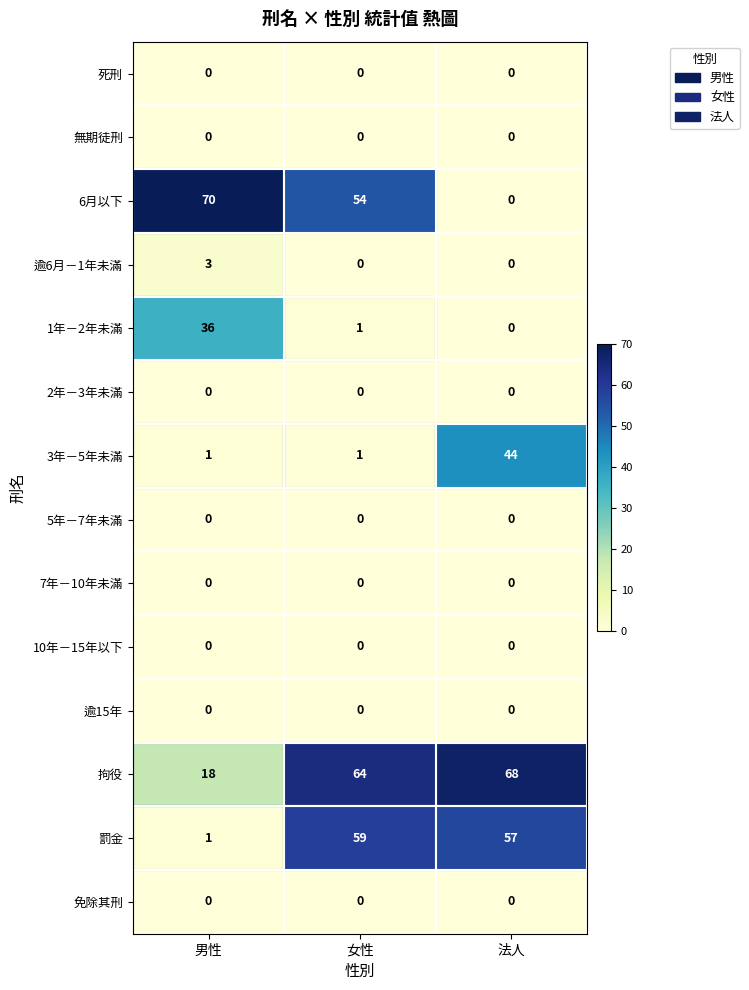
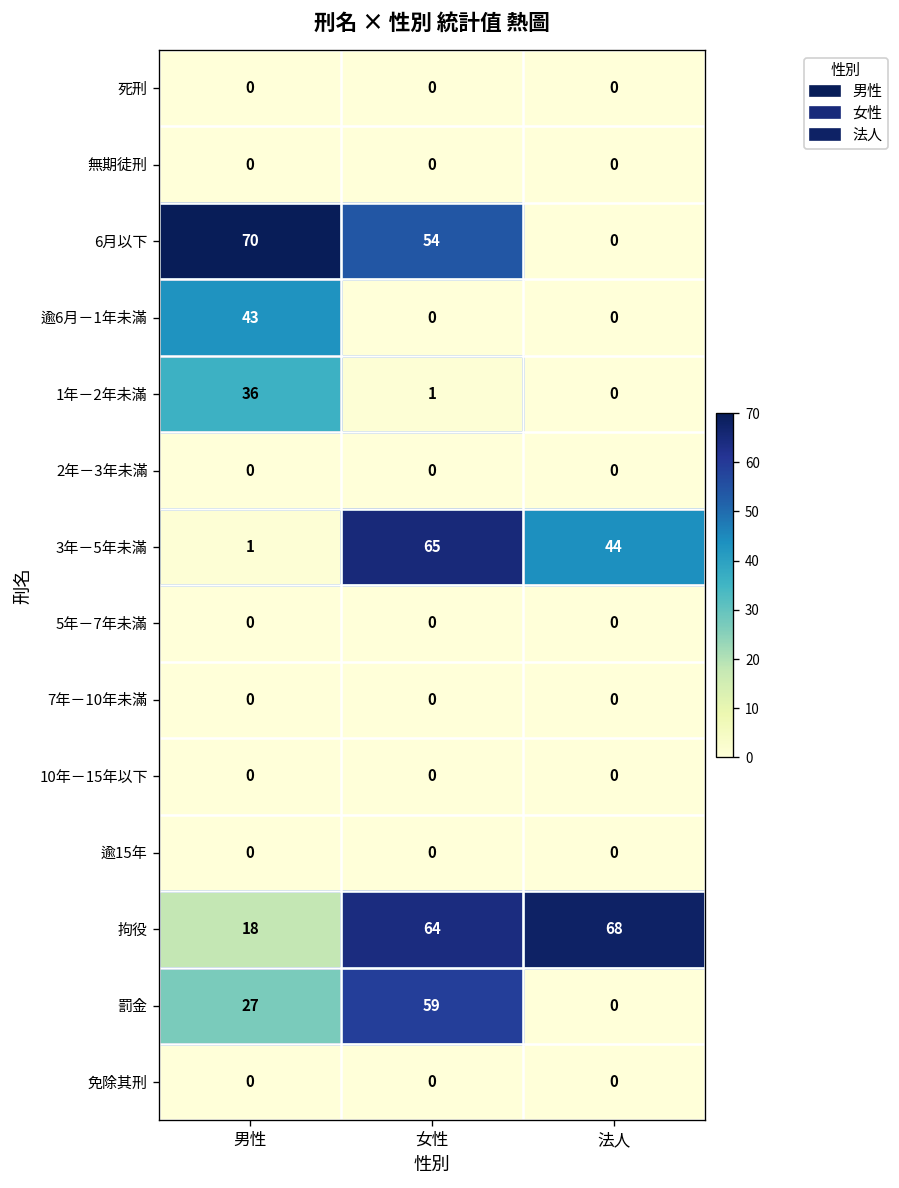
逾6月－1年未滿, 男性: 3 -> 43
3年－5年未滿, 女性: 1 -> 65
罰金, 男性: 1 -> 27
罰金, 法人: 57 -> 0
